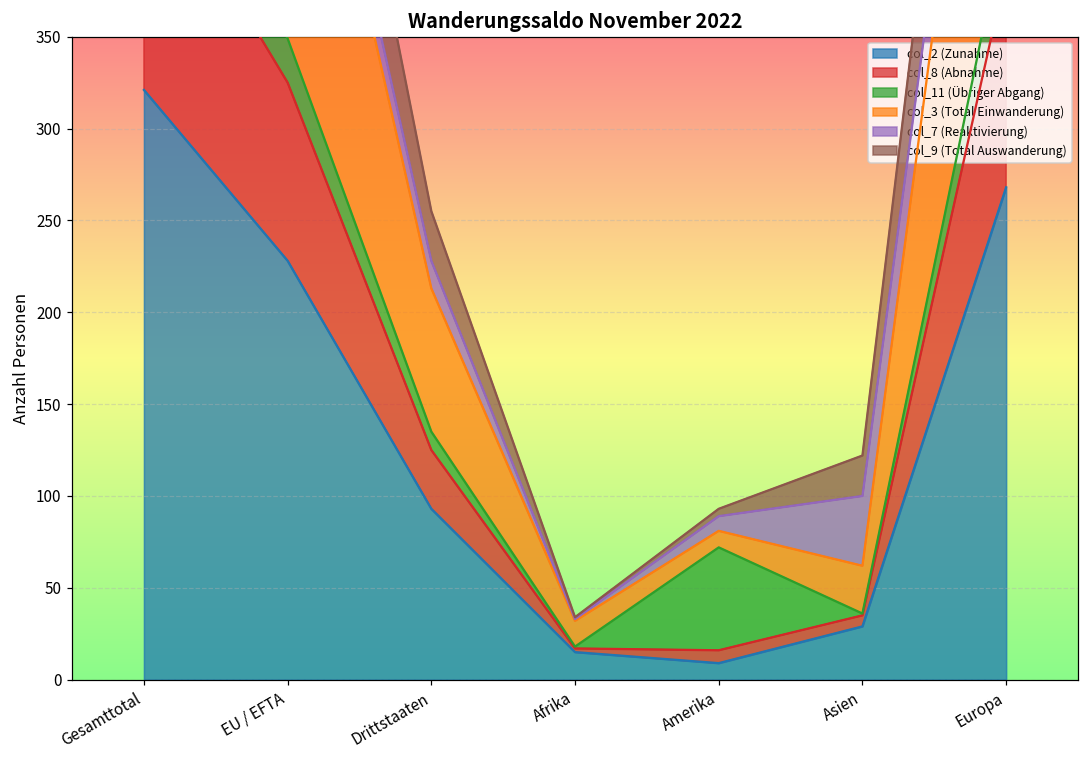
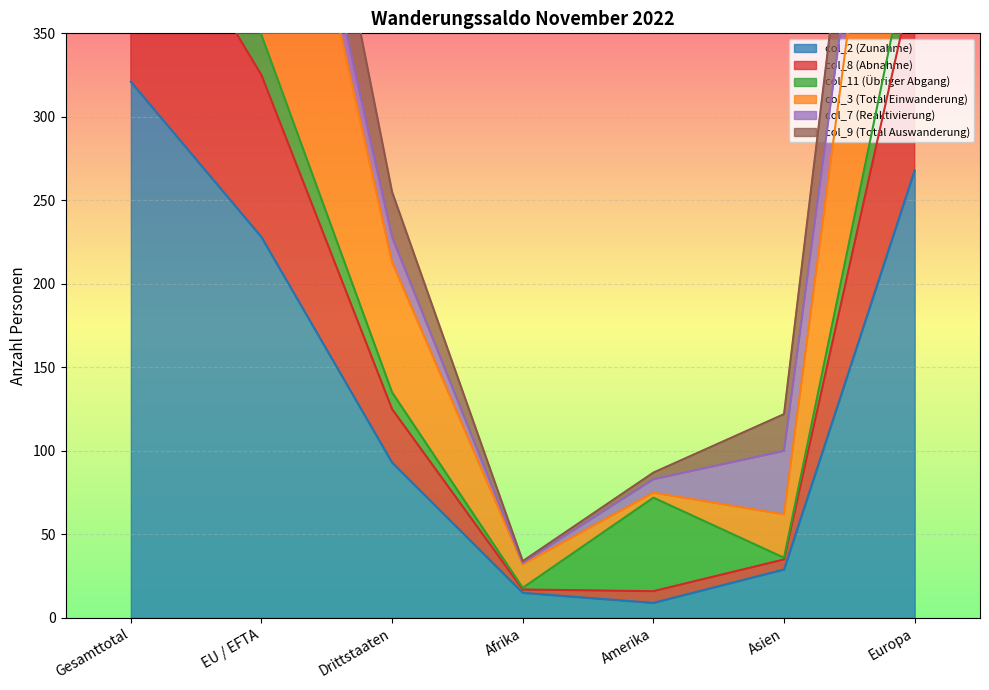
col_3 (Total Einwanderung), Amerika: 9 -> 3
